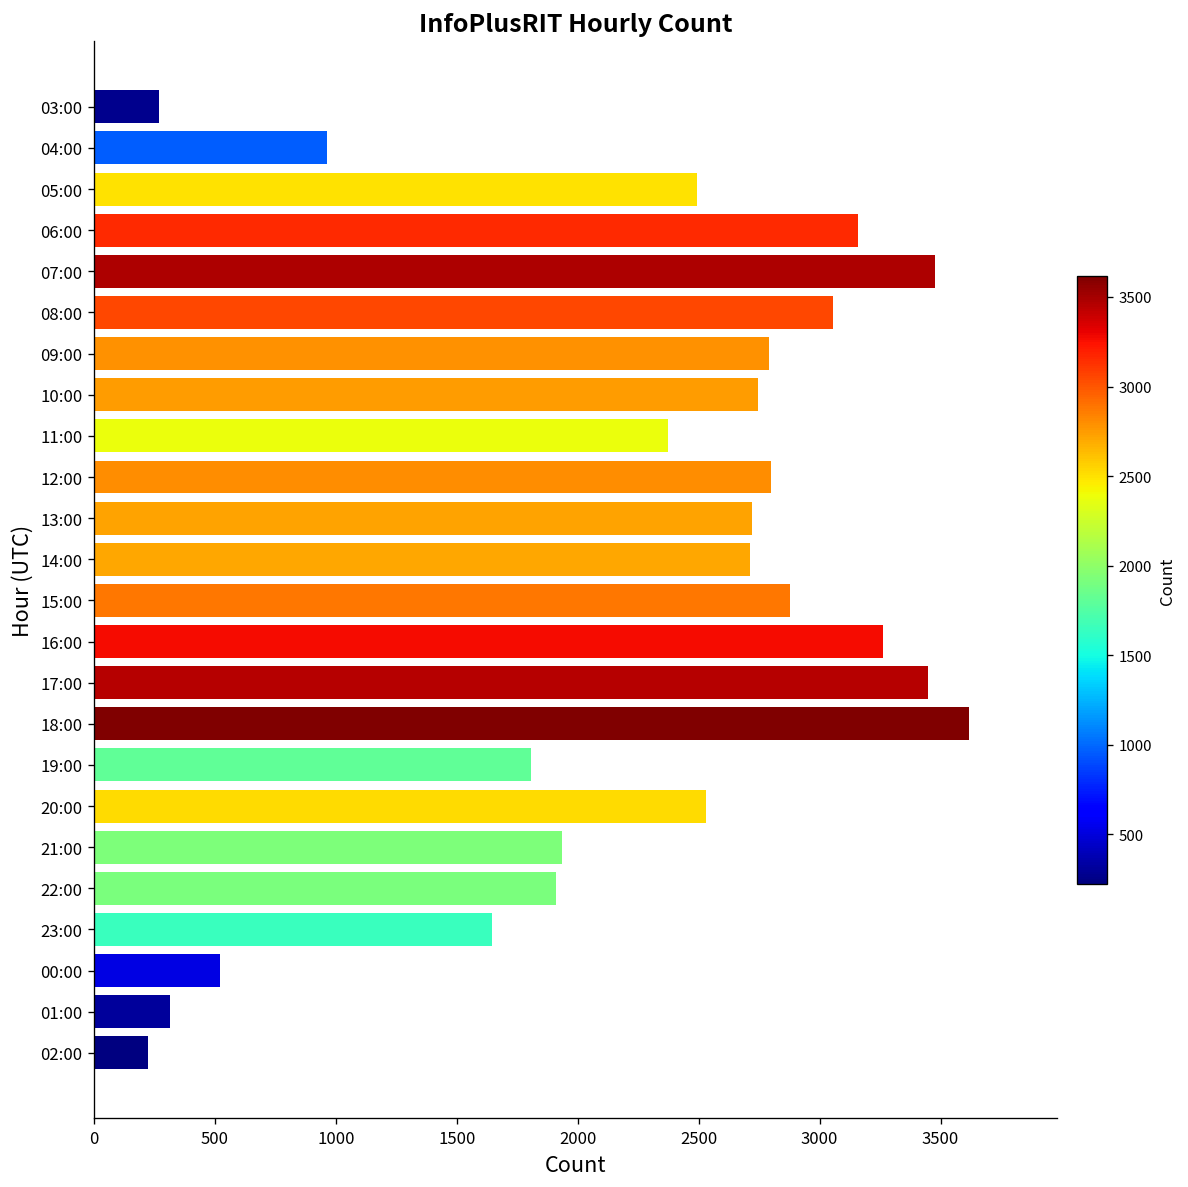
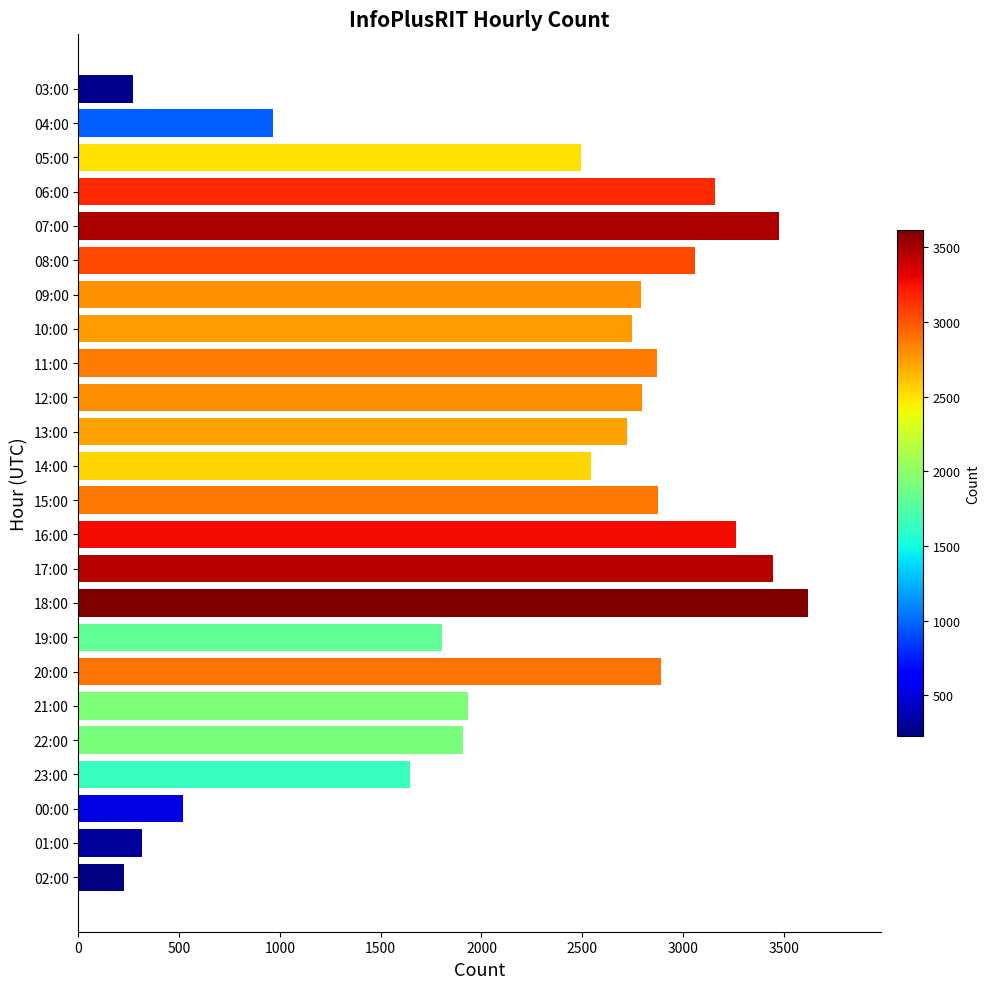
11:00: 2370 -> 2870
14:00: 2710 -> 2540
20:00: 2530 -> 2890
